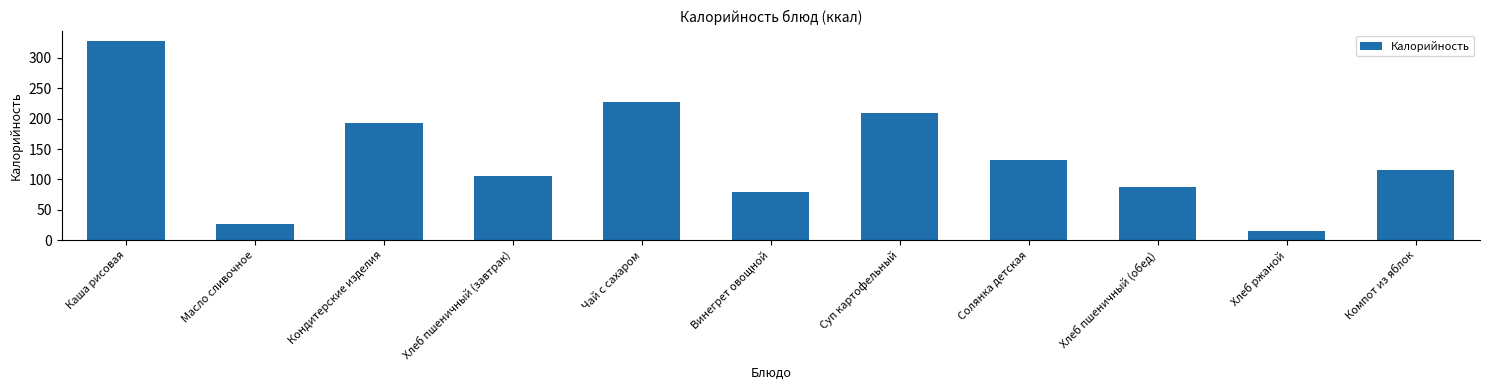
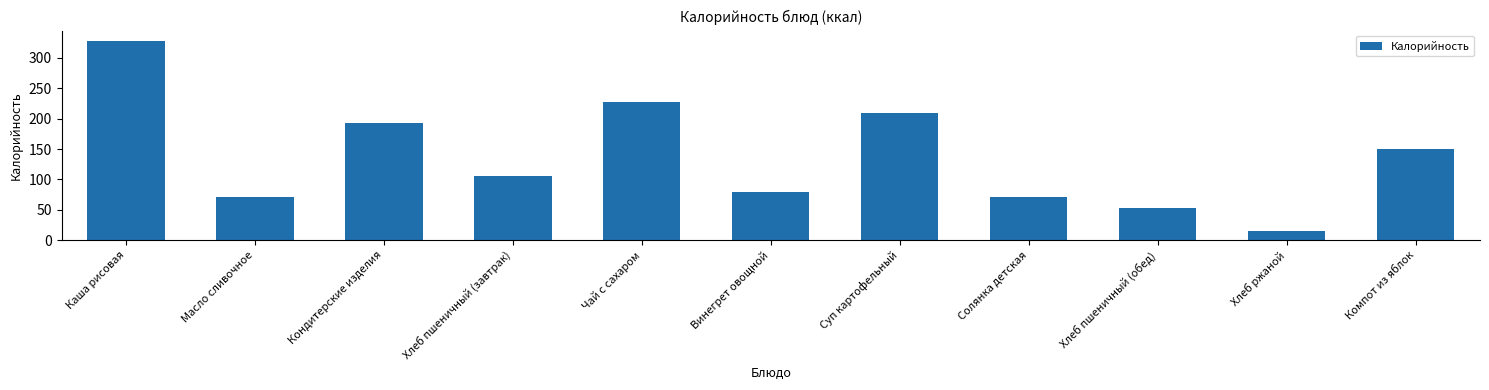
Масло сливочное: 30 -> 70
Солянка детская: 130 -> 70
Хлеб пшеничный (обед): 90 -> 50
Компот из яблок: 120 -> 150
